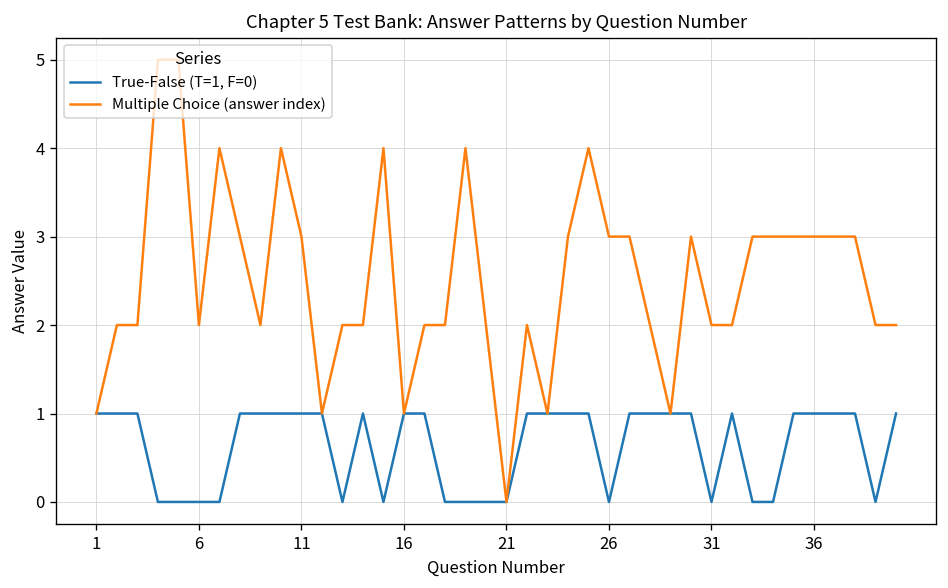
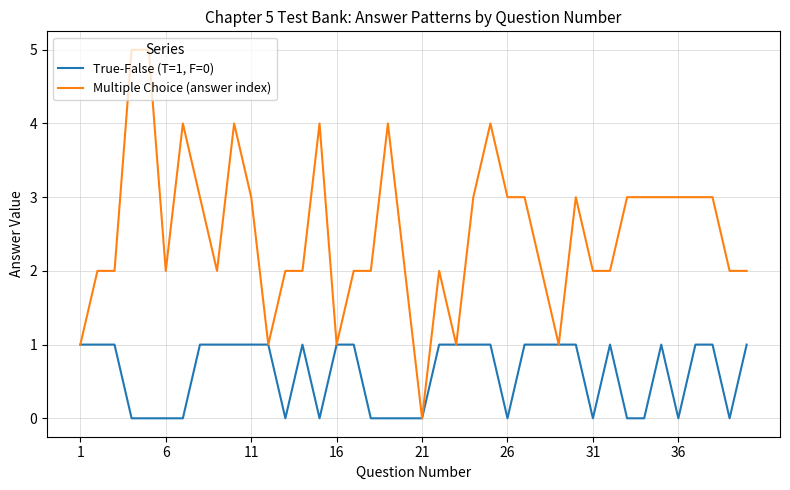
True-False (T=1, F=0), 36: 1 -> 0
